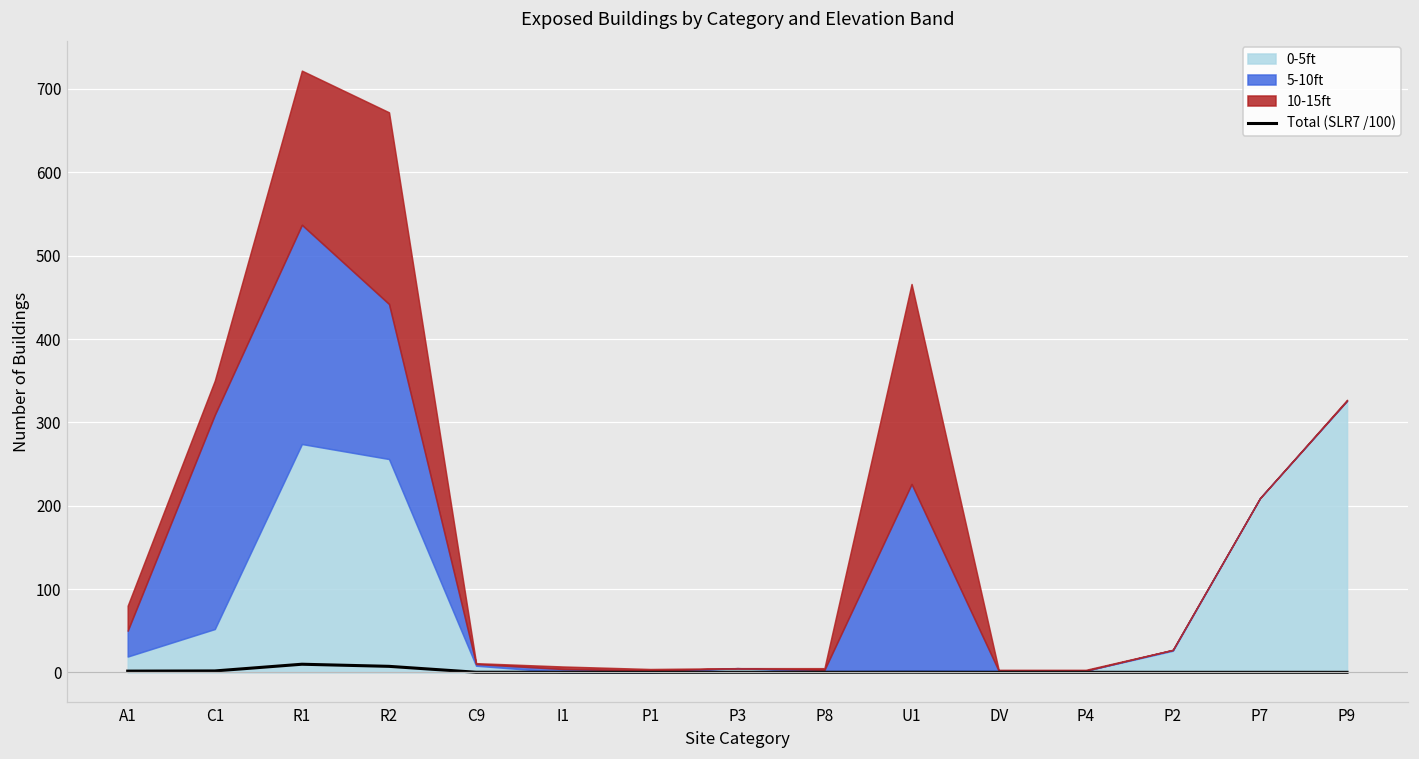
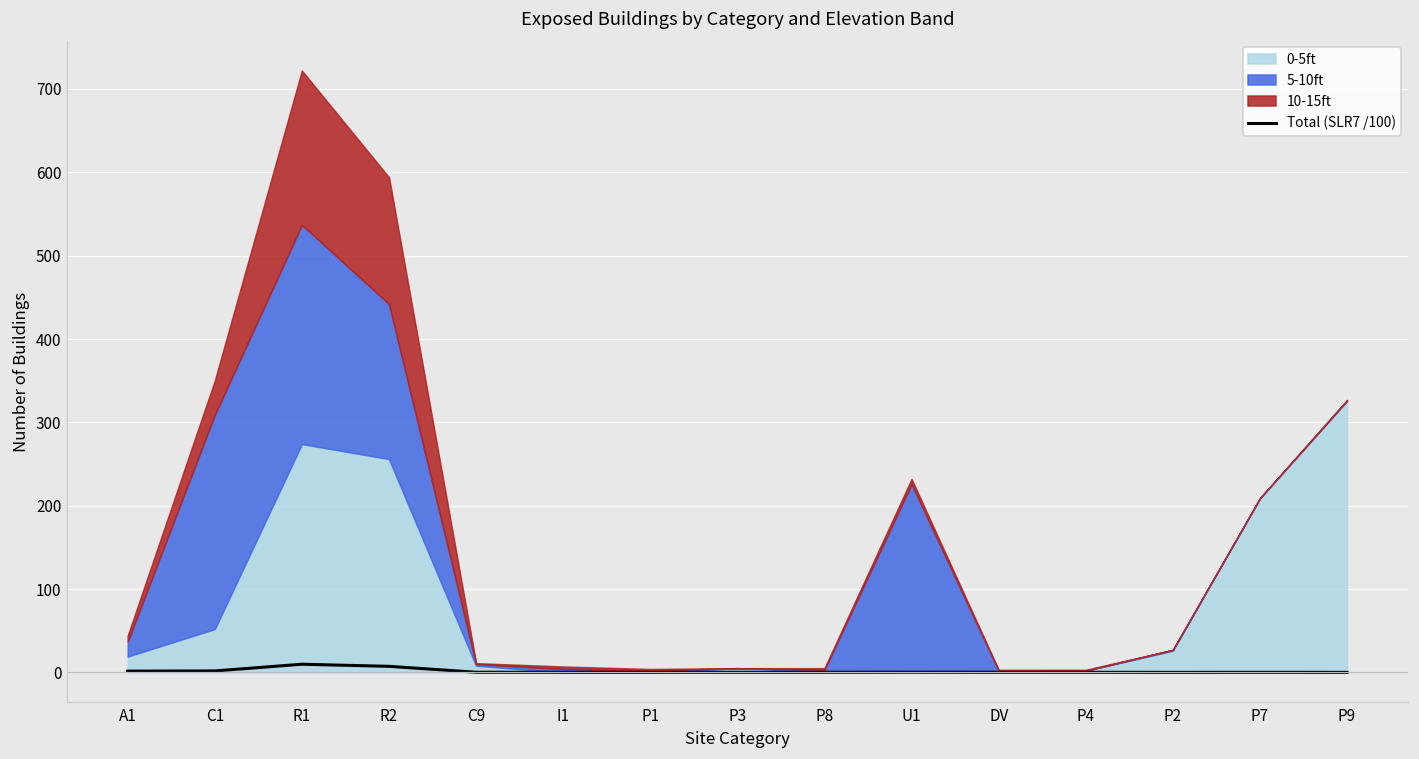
5-10ft, A1: 30 -> 20
10-15ft, A1: 30 -> 10
10-15ft, R2: 230 -> 150
10-15ft, U1: 240 -> 10
